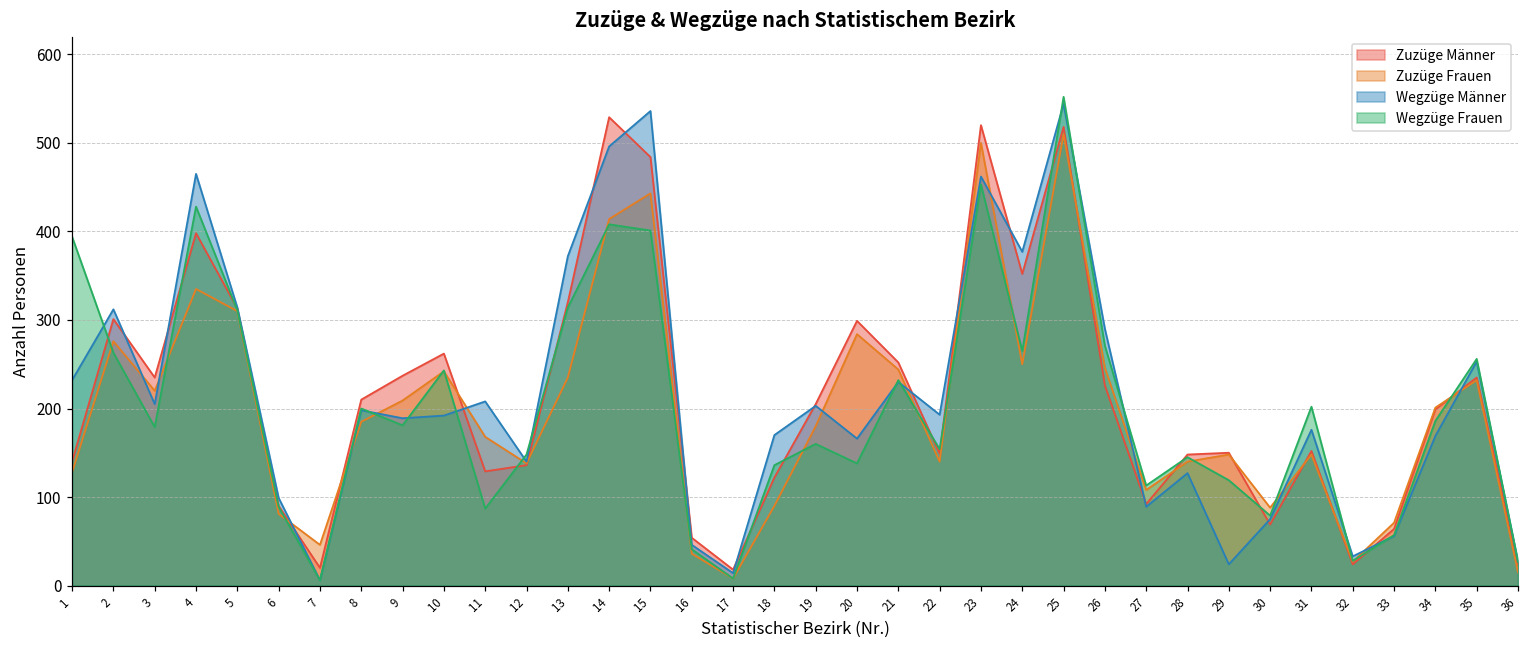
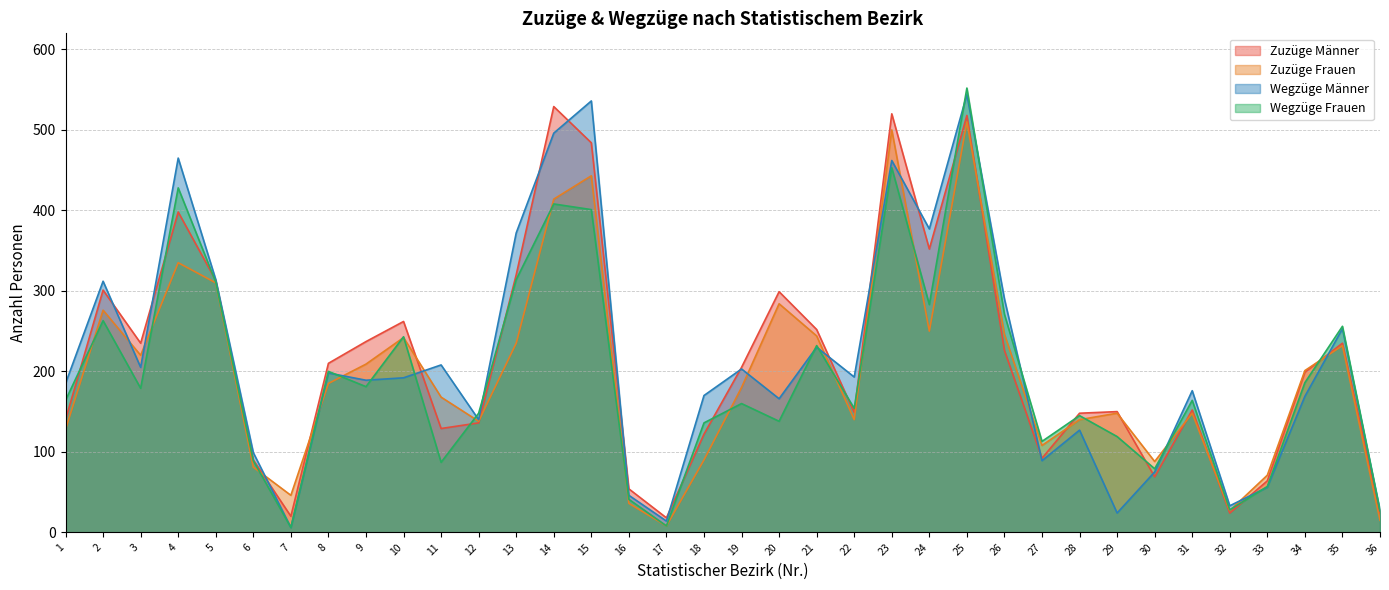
Wegzüge Männer, 1: 230 -> 190
Wegzüge Frauen, 1: 390 -> 160
Wegzüge Frauen, 24: 270 -> 280
Wegzüge Frauen, 31: 200 -> 160
